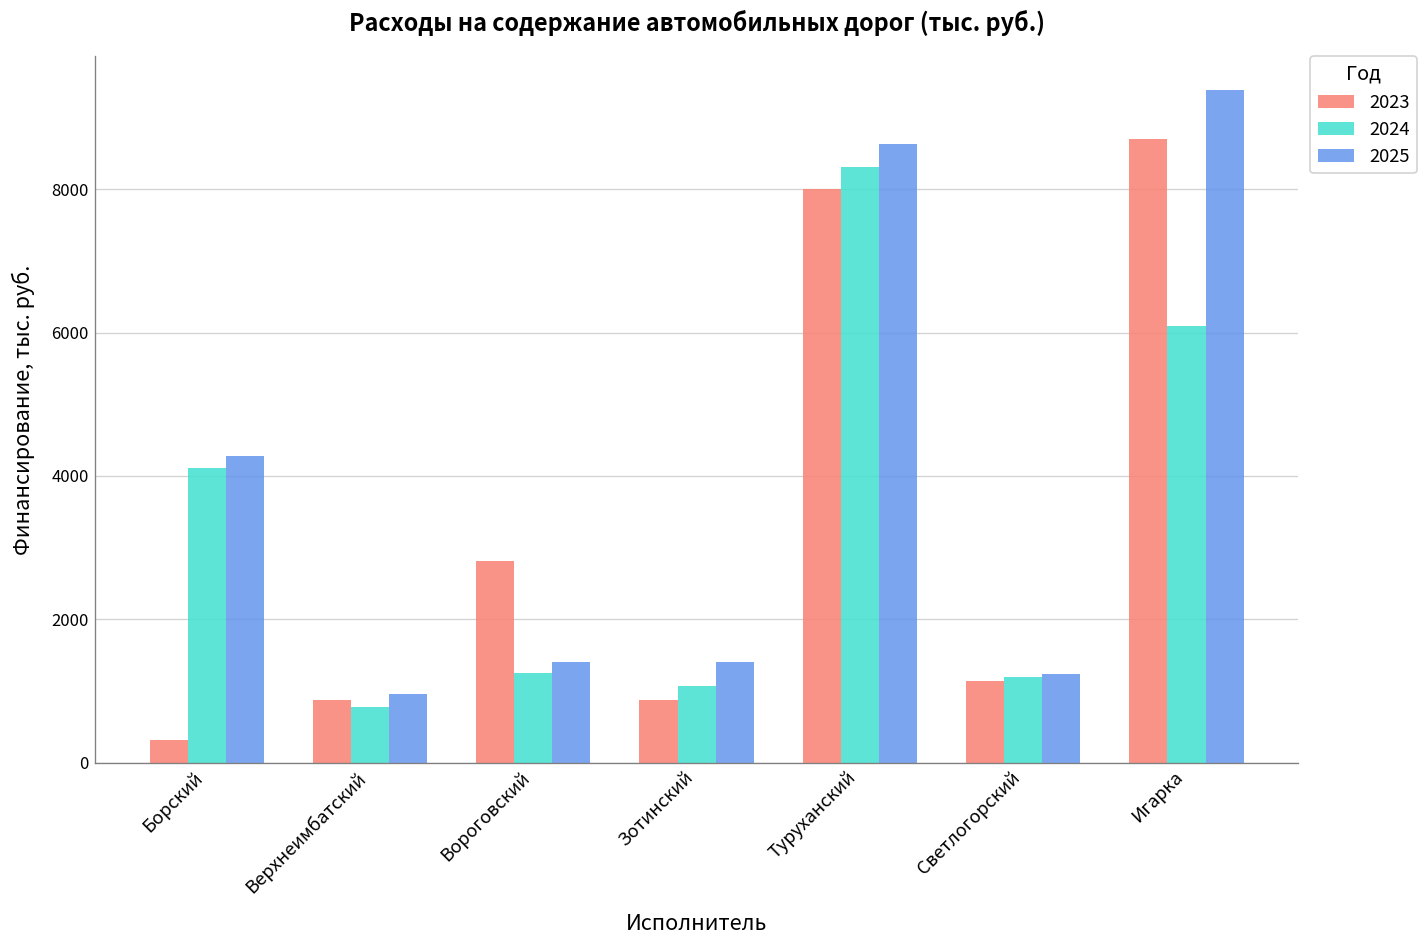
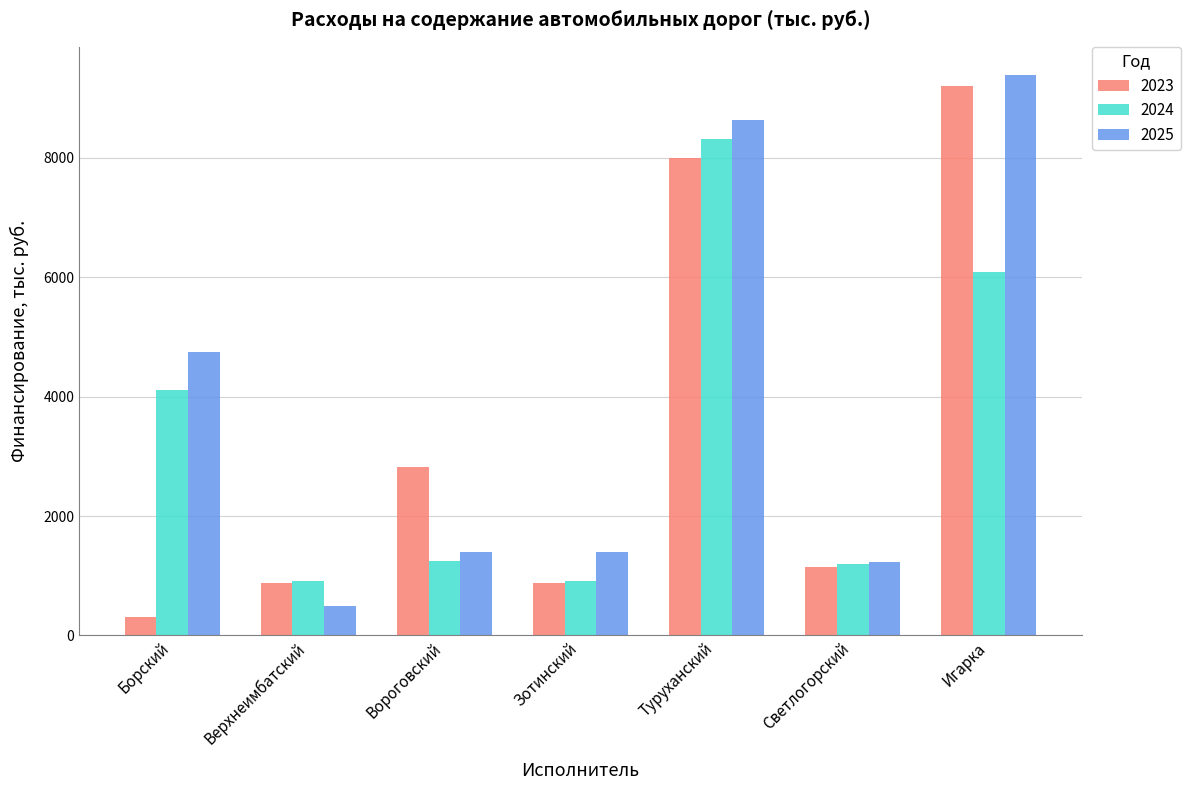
2025, Борский: 4300 -> 4700
2024, Верхнеимбатский: 800 -> 900
2025, Верхнеимбатский: 1000 -> 500
2024, Зотинский: 1100 -> 900
2023, Игарка: 8700 -> 9200
